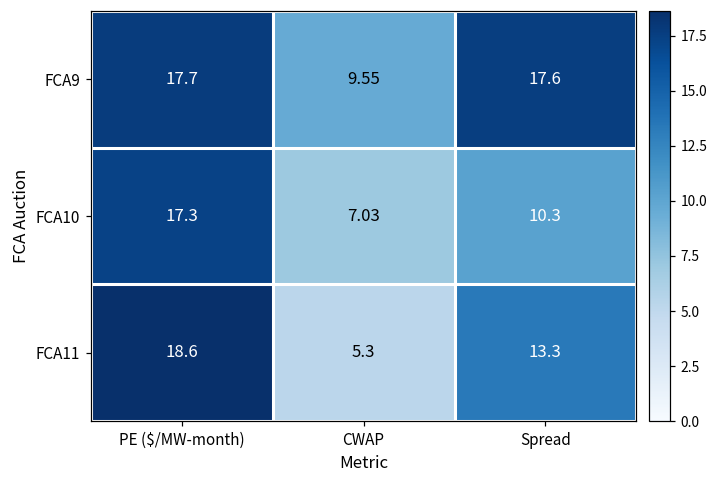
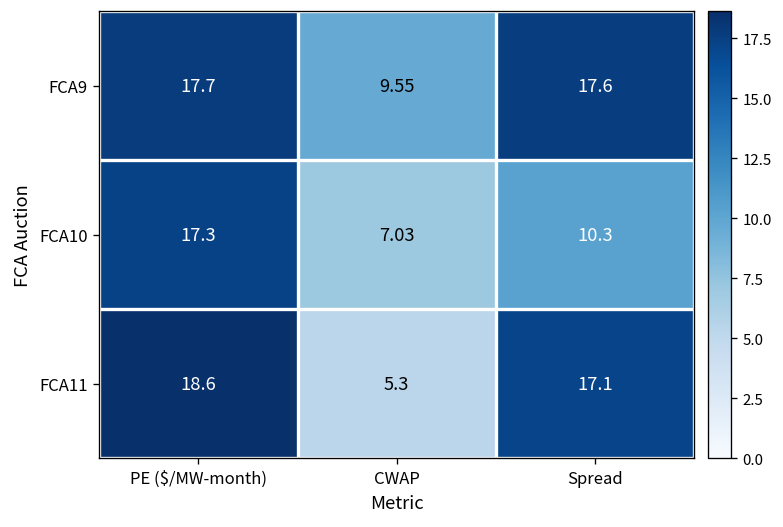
FCA11, Spread: 13.3 -> 17.1
